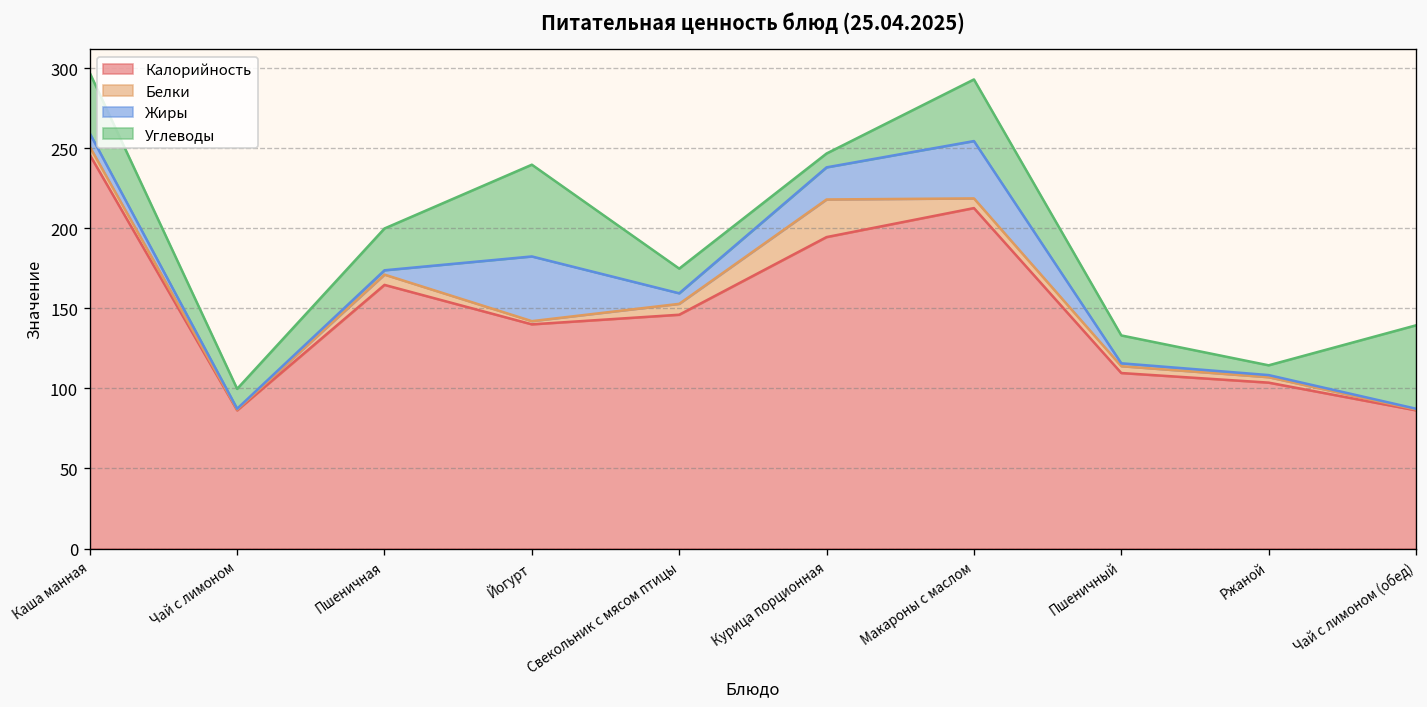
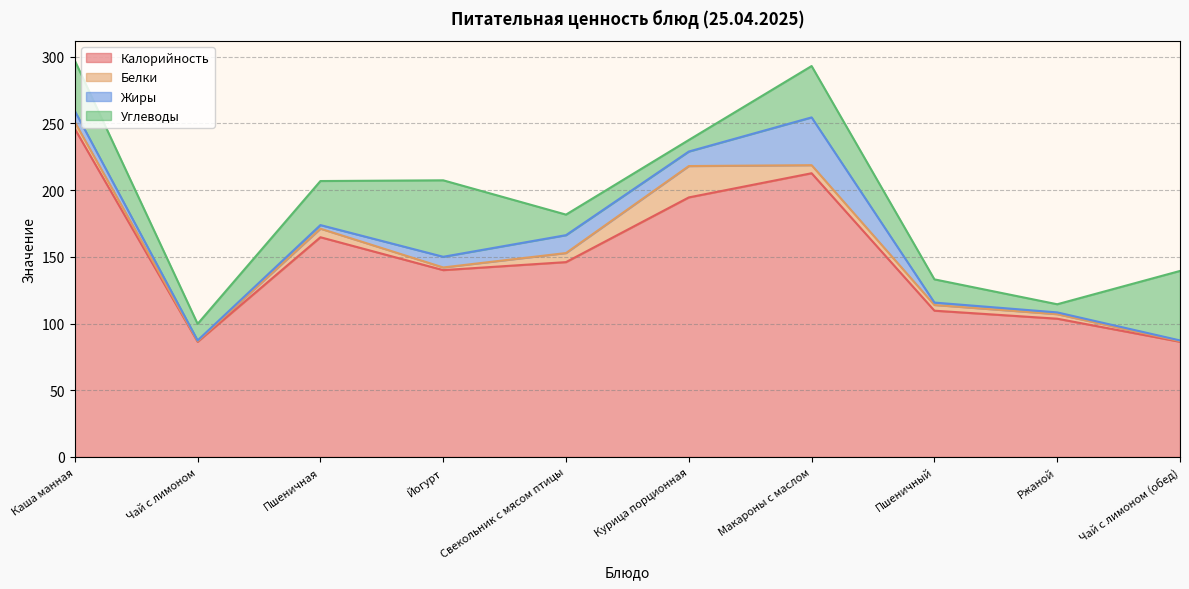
Углеводы, Пшеничная: 26 -> 33
Жиры, Йогурт: 40 -> 8
Жиры, Свекольник с мясом птицы: 7 -> 13
Жиры, Курица порционная: 20 -> 11
